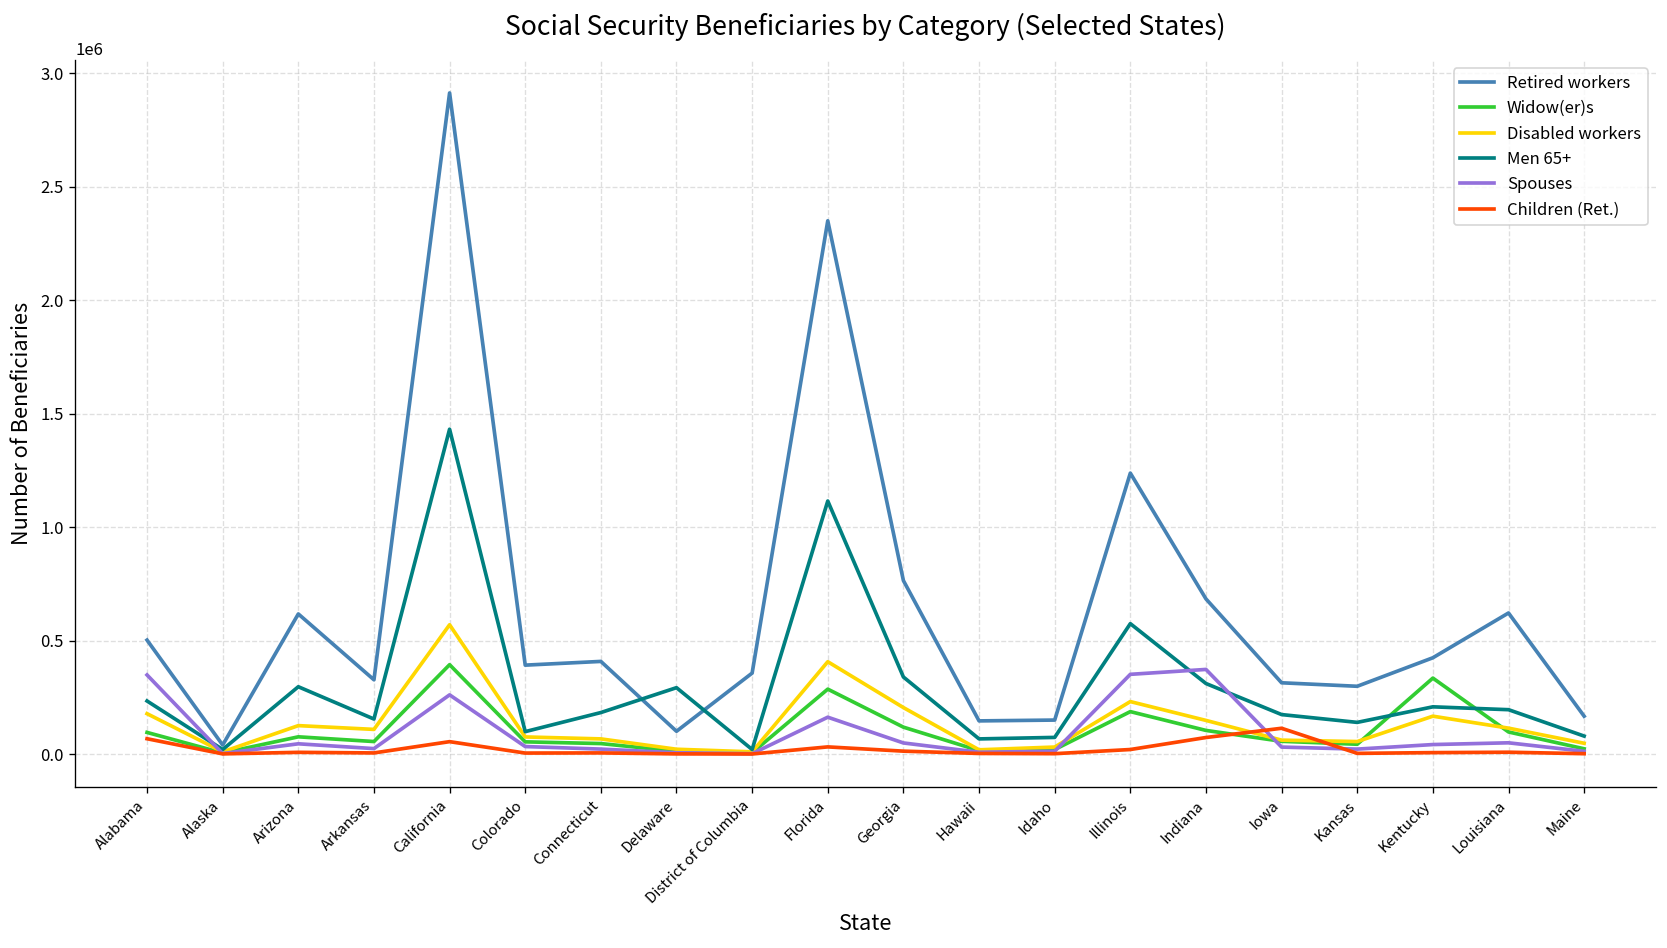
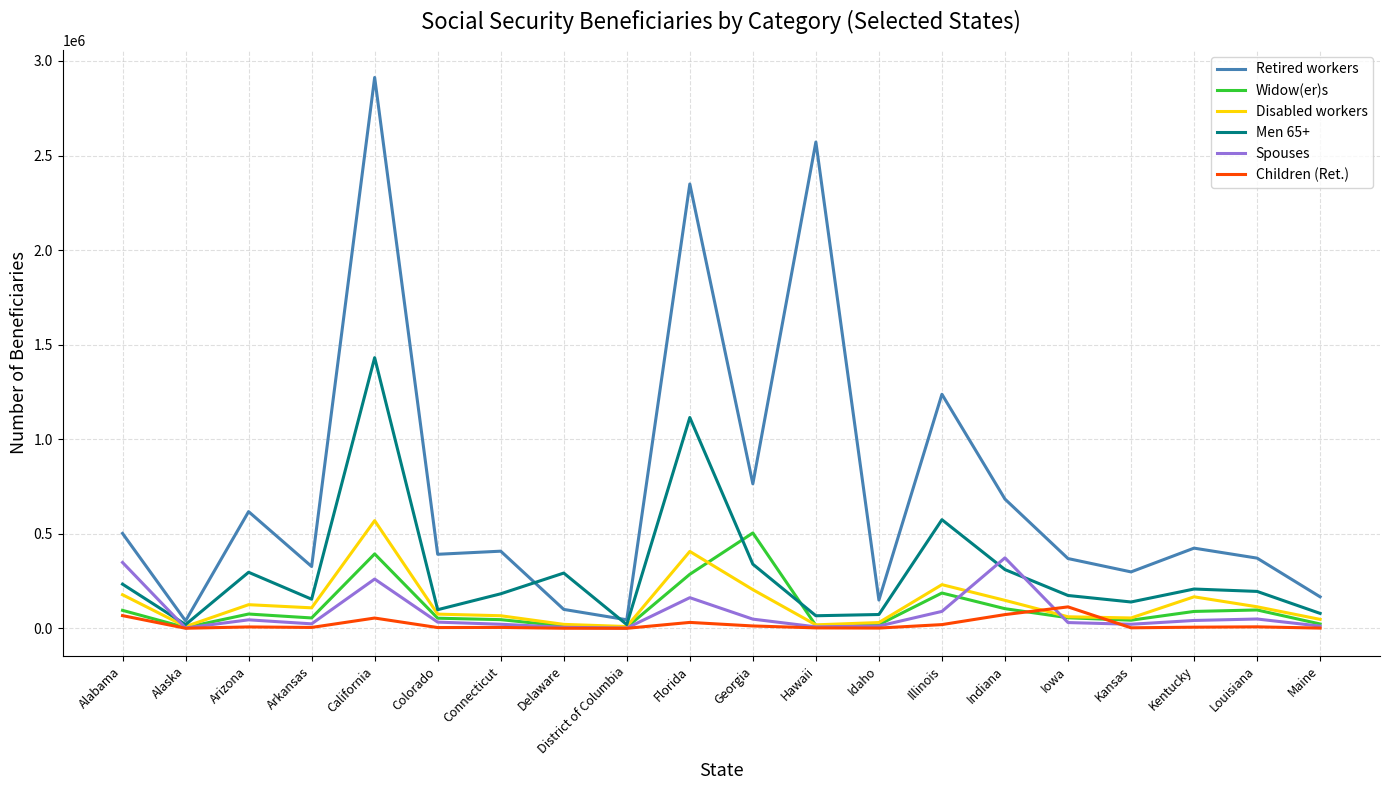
Retired workers, District of Columbia: 360000 -> 50000
Widow(er)s, Georgia: 120000 -> 500000
Retired workers, Hawaii: 150000 -> 2570000
Spouses, Illinois: 350000 -> 90000
Retired workers, Iowa: 310000 -> 370000
Widow(er)s, Kentucky: 340000 -> 90000
Retired workers, Louisiana: 620000 -> 370000
